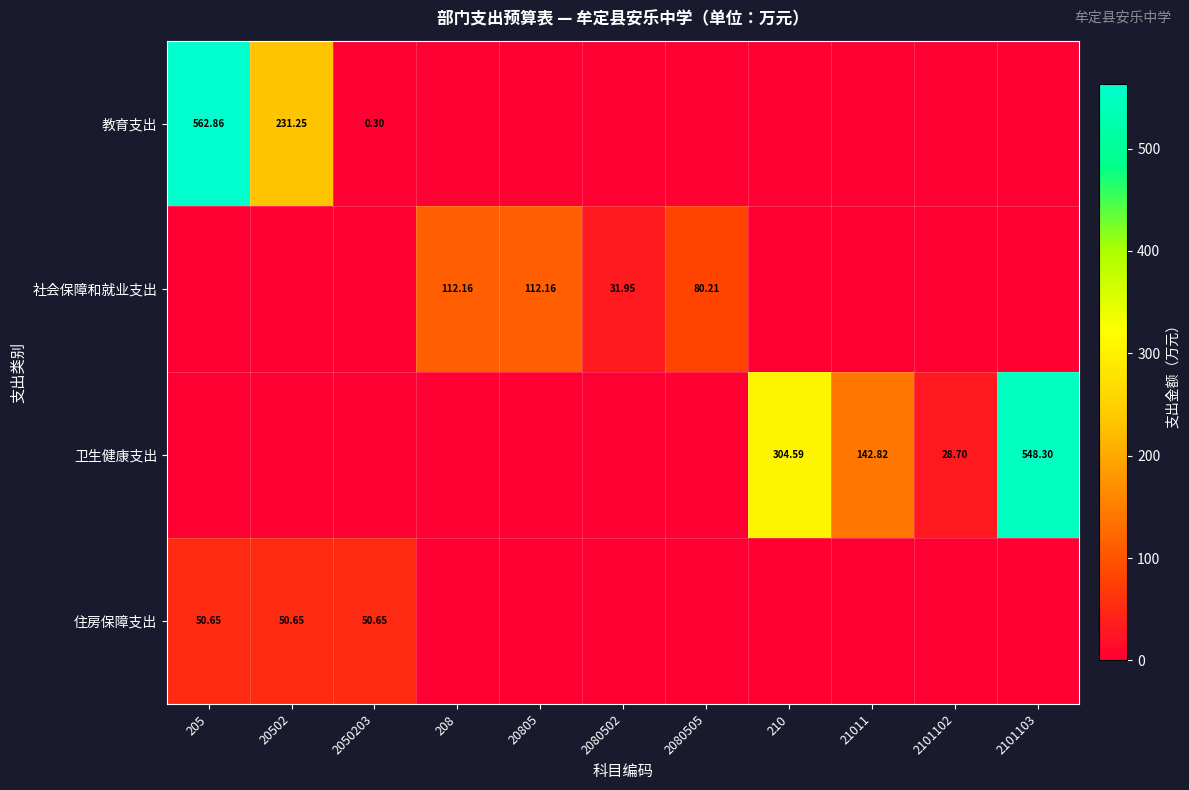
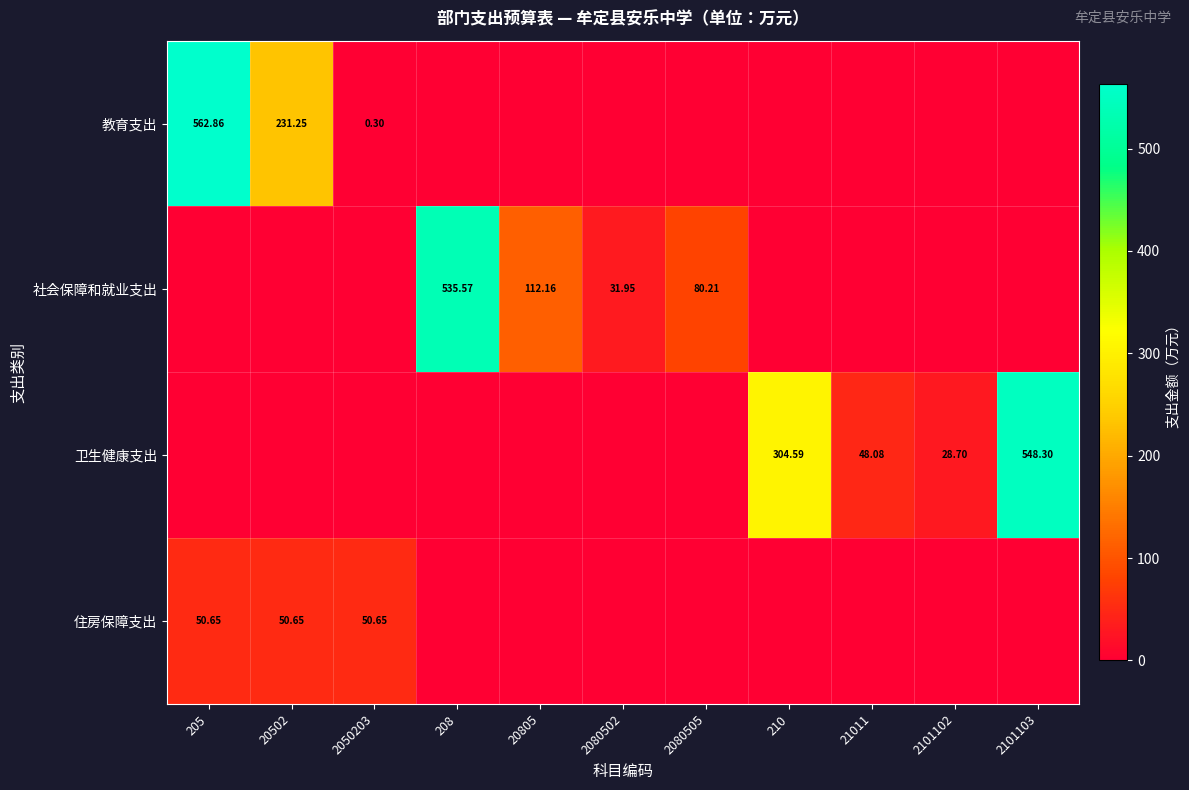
社会保障和就业支出, 208: 112.16 -> 535.57
卫生健康支出, 21011: 142.82 -> 48.08
